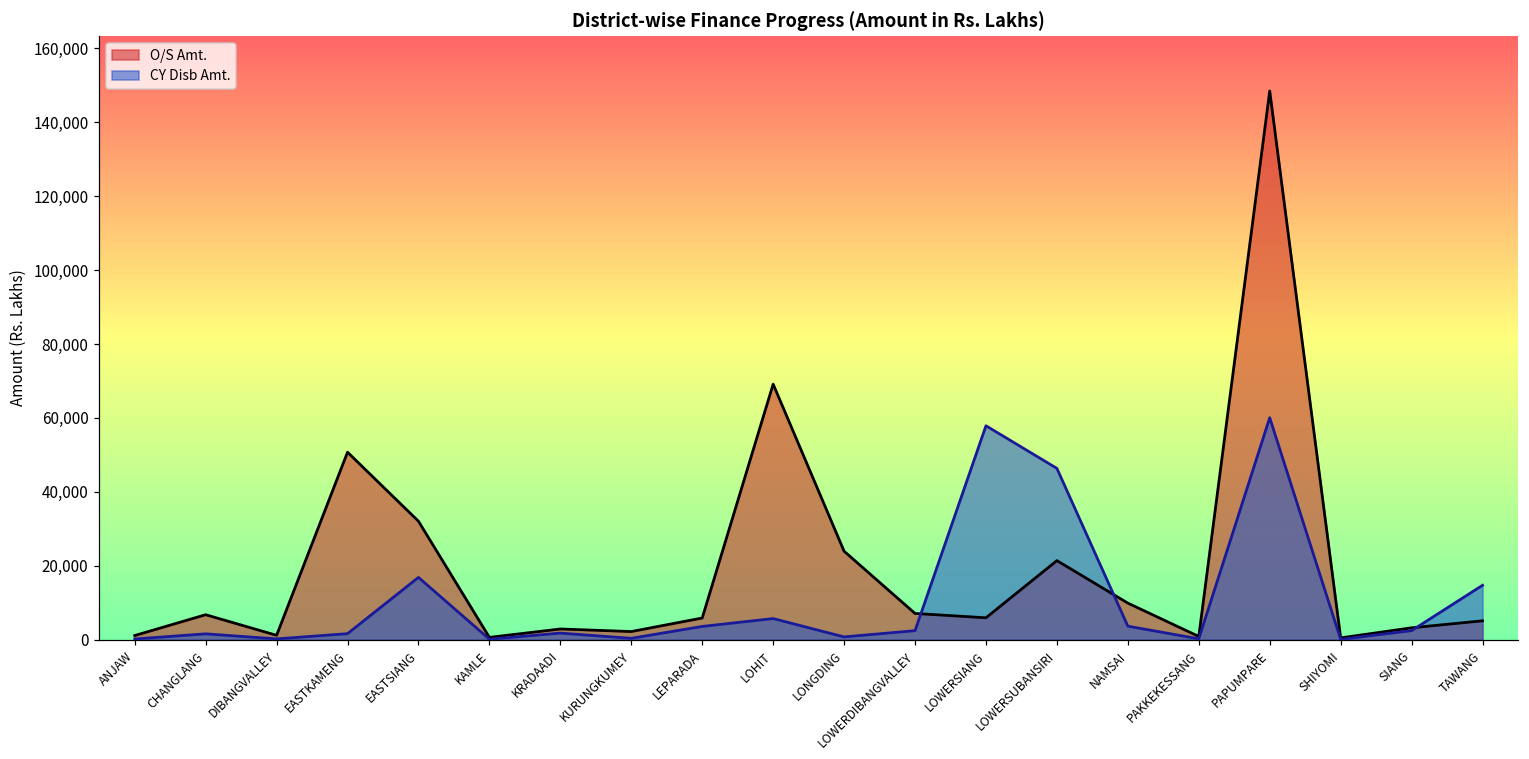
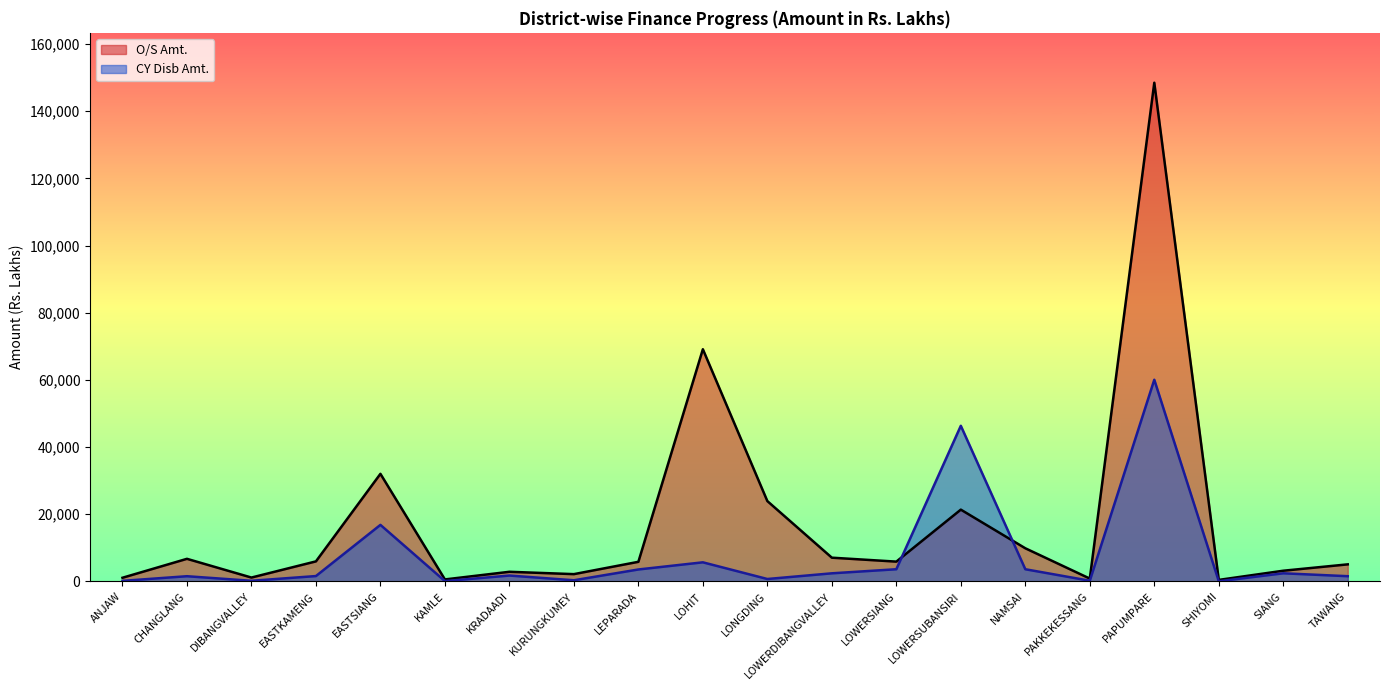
O/S Amt., EASTKAMENG: 51,000 -> 6,000
CY Disb Amt., LOWERSIANG: 58,000 -> 4,000
CY Disb Amt., TAWANG: 15,000 -> 2,000
